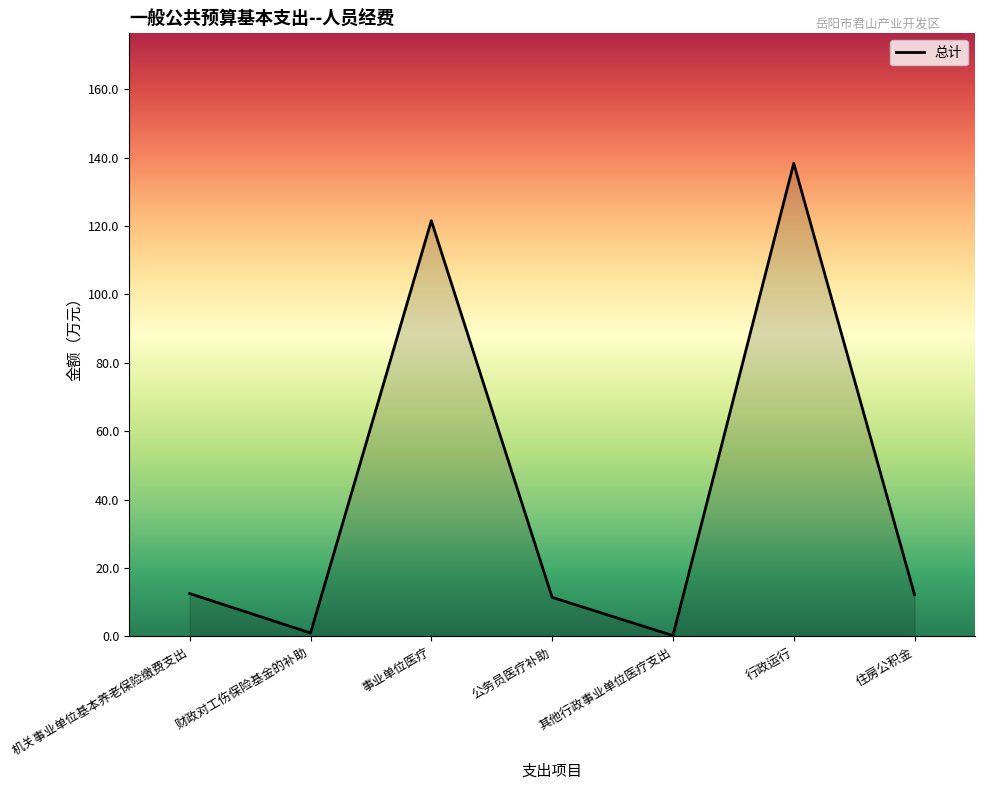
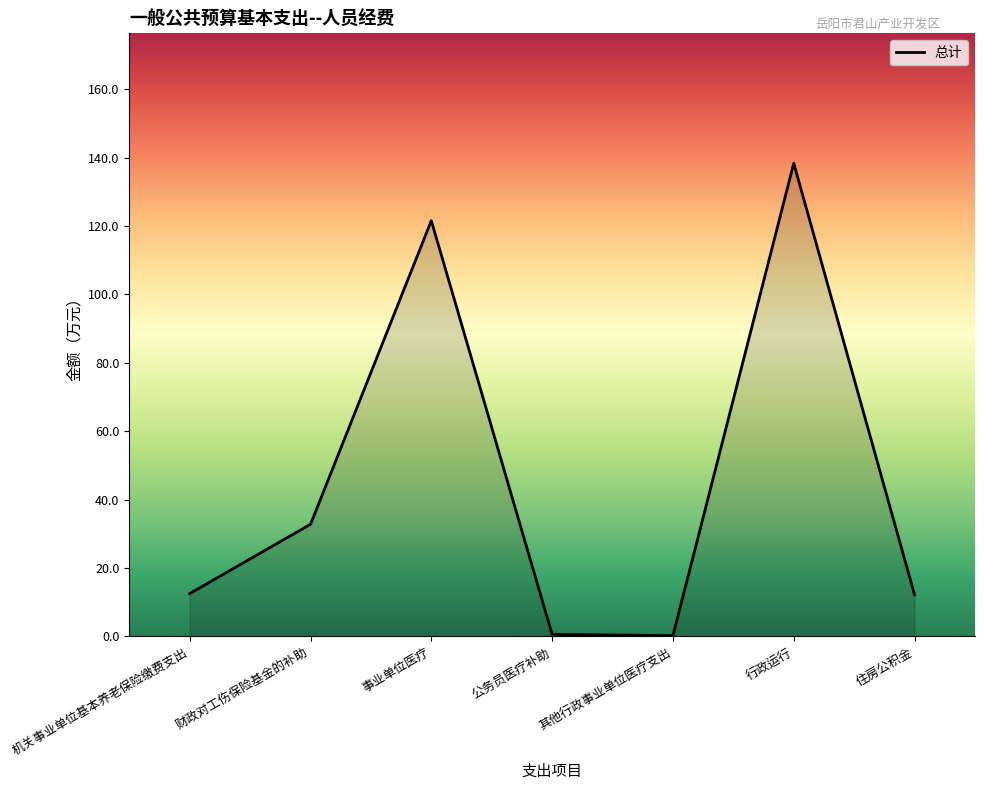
财政对工伤保险基金的补助: 1 -> 33
公务员医疗补助: 11 -> 1
